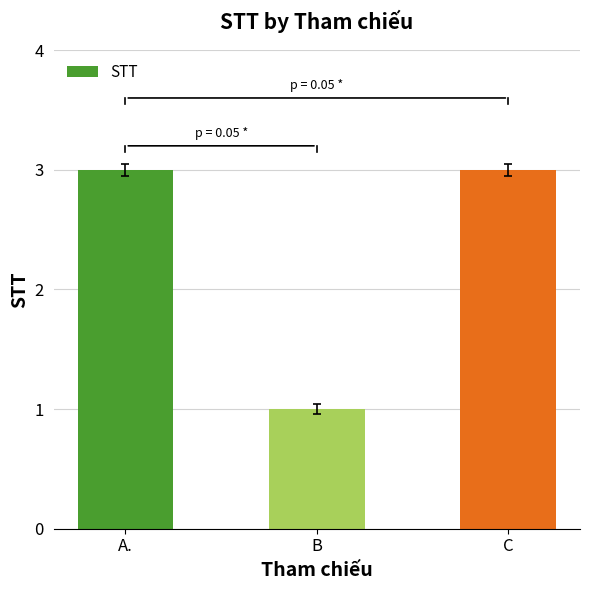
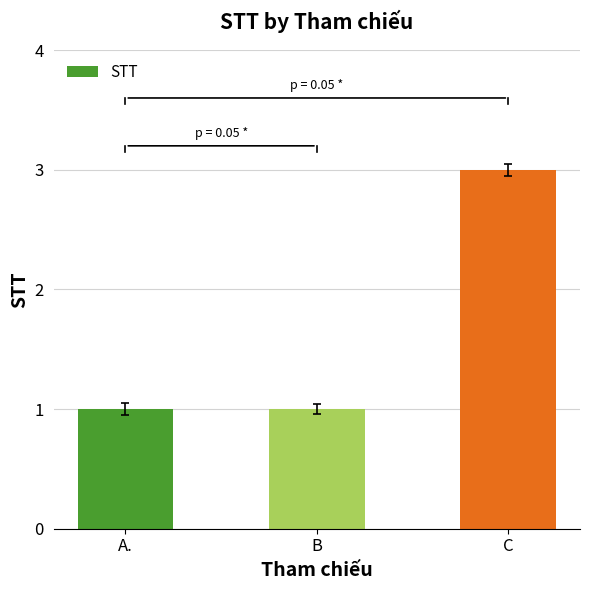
STT, A.: 3 -> 1
